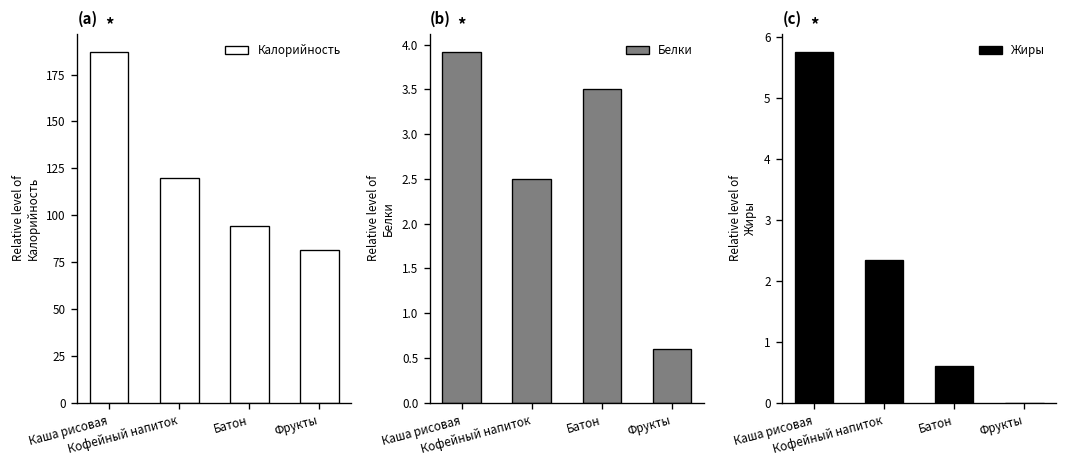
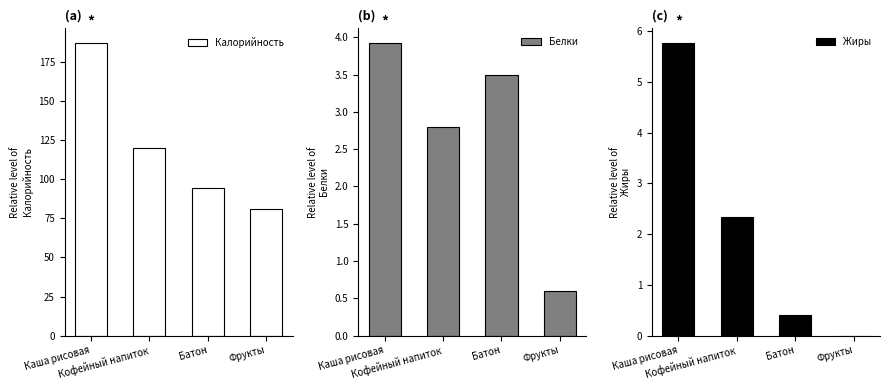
(b), Кофейный напиток: 2.5 -> 2.8
(c), Батон: 0.6 -> 0.4
